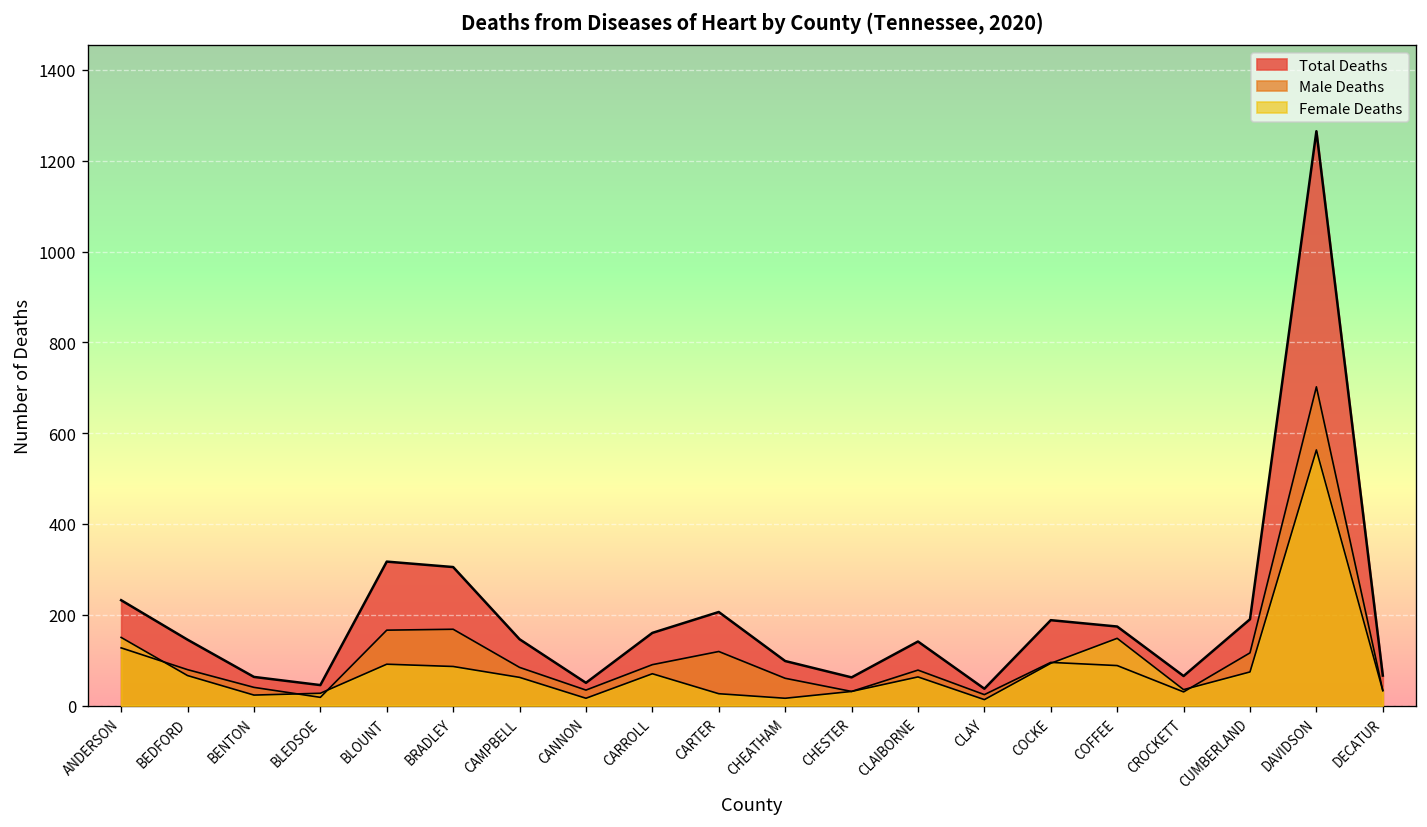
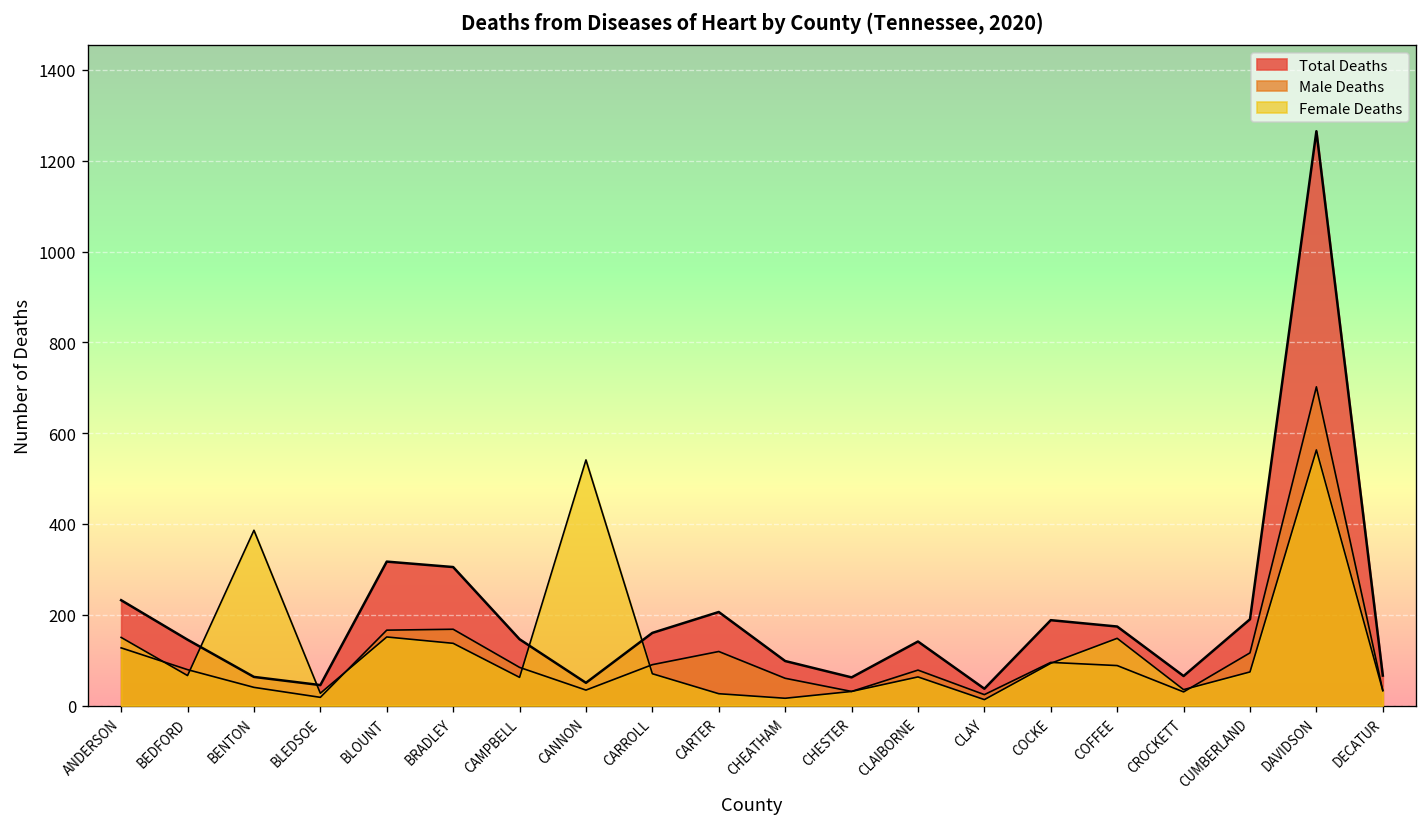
Female Deaths, BENTON: 20 -> 390
Female Deaths, BLOUNT: 90 -> 150
Female Deaths, BRADLEY: 90 -> 140
Female Deaths, CANNON: 20 -> 540
